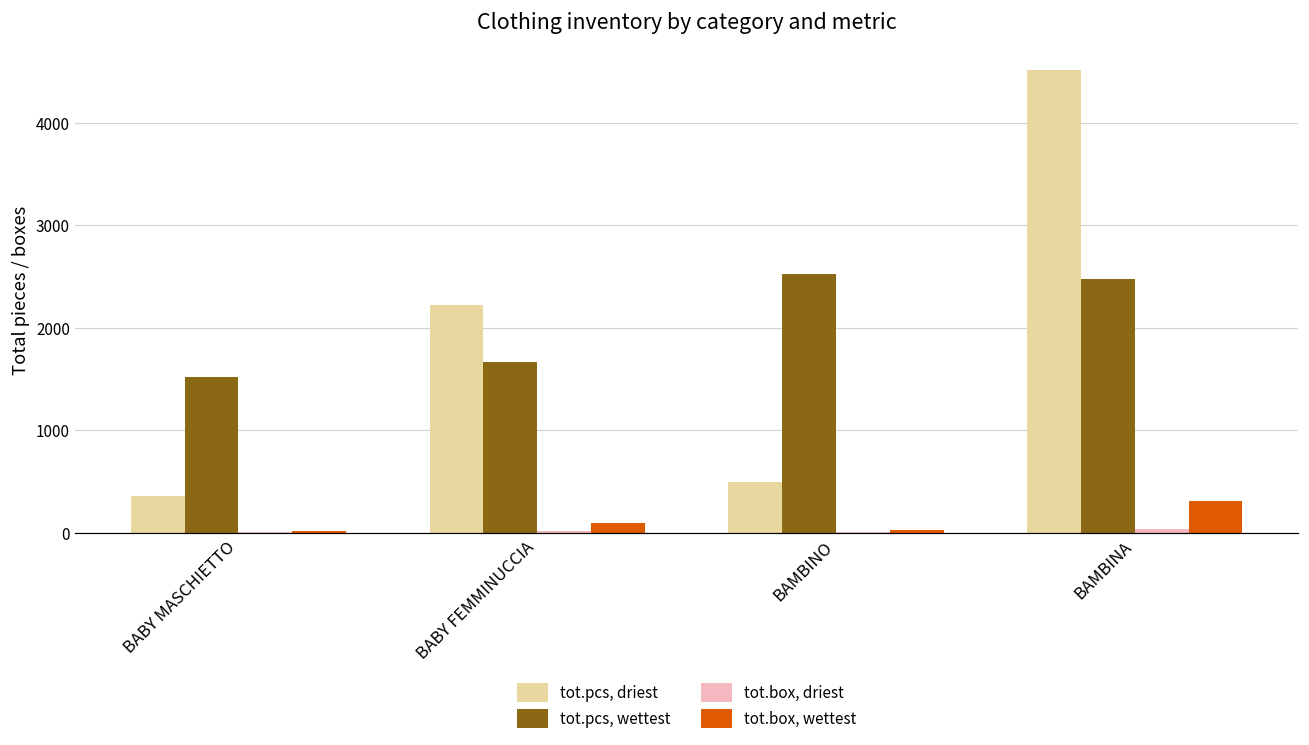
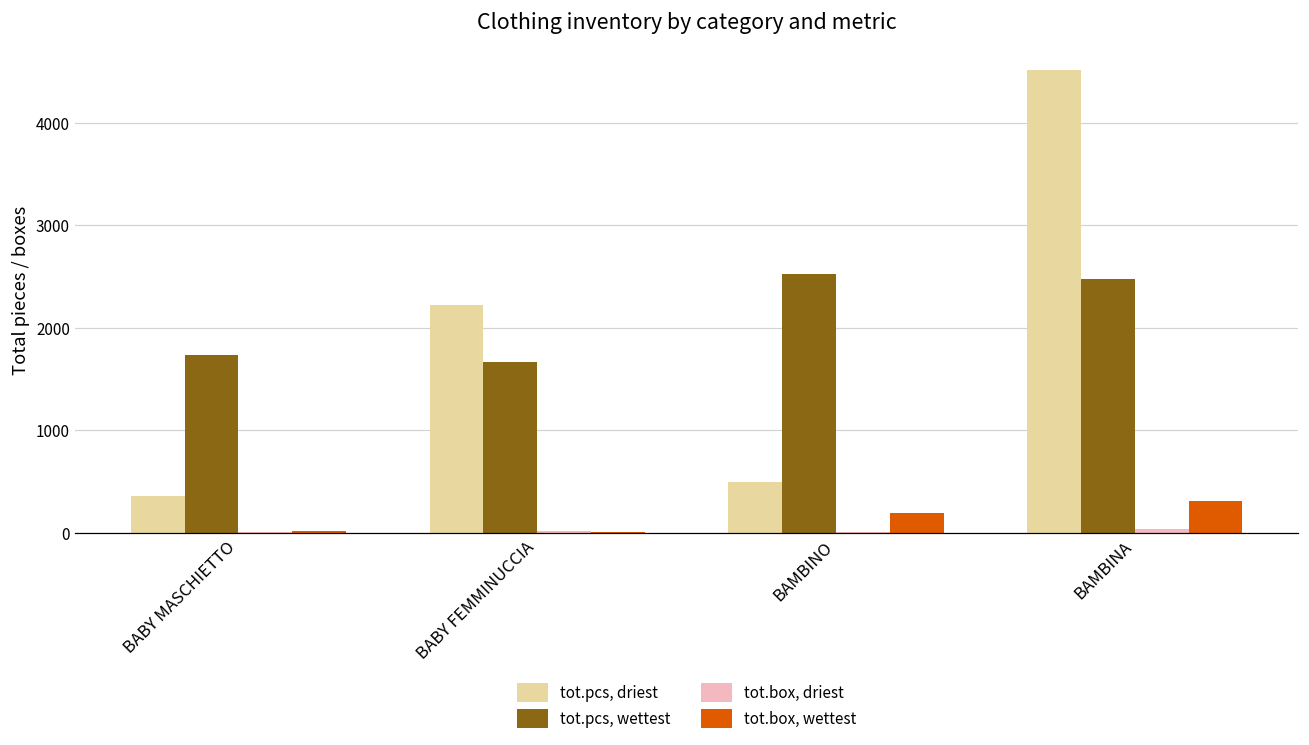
tot.pcs, wettest, BABY MASCHIETTO: 1500 -> 1700
tot.box, wettest, BABY FEMMINUCCIA: 100 -> 0
tot.box, wettest, BAMBINO: 0 -> 200
